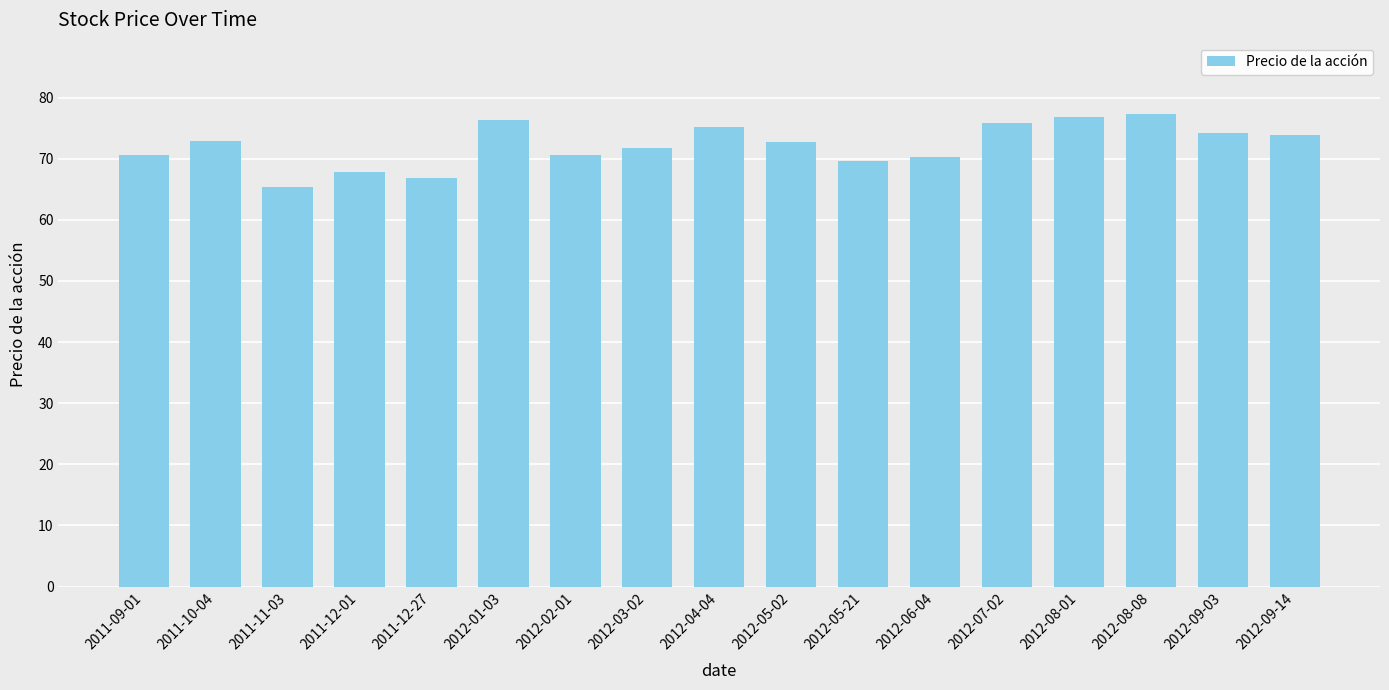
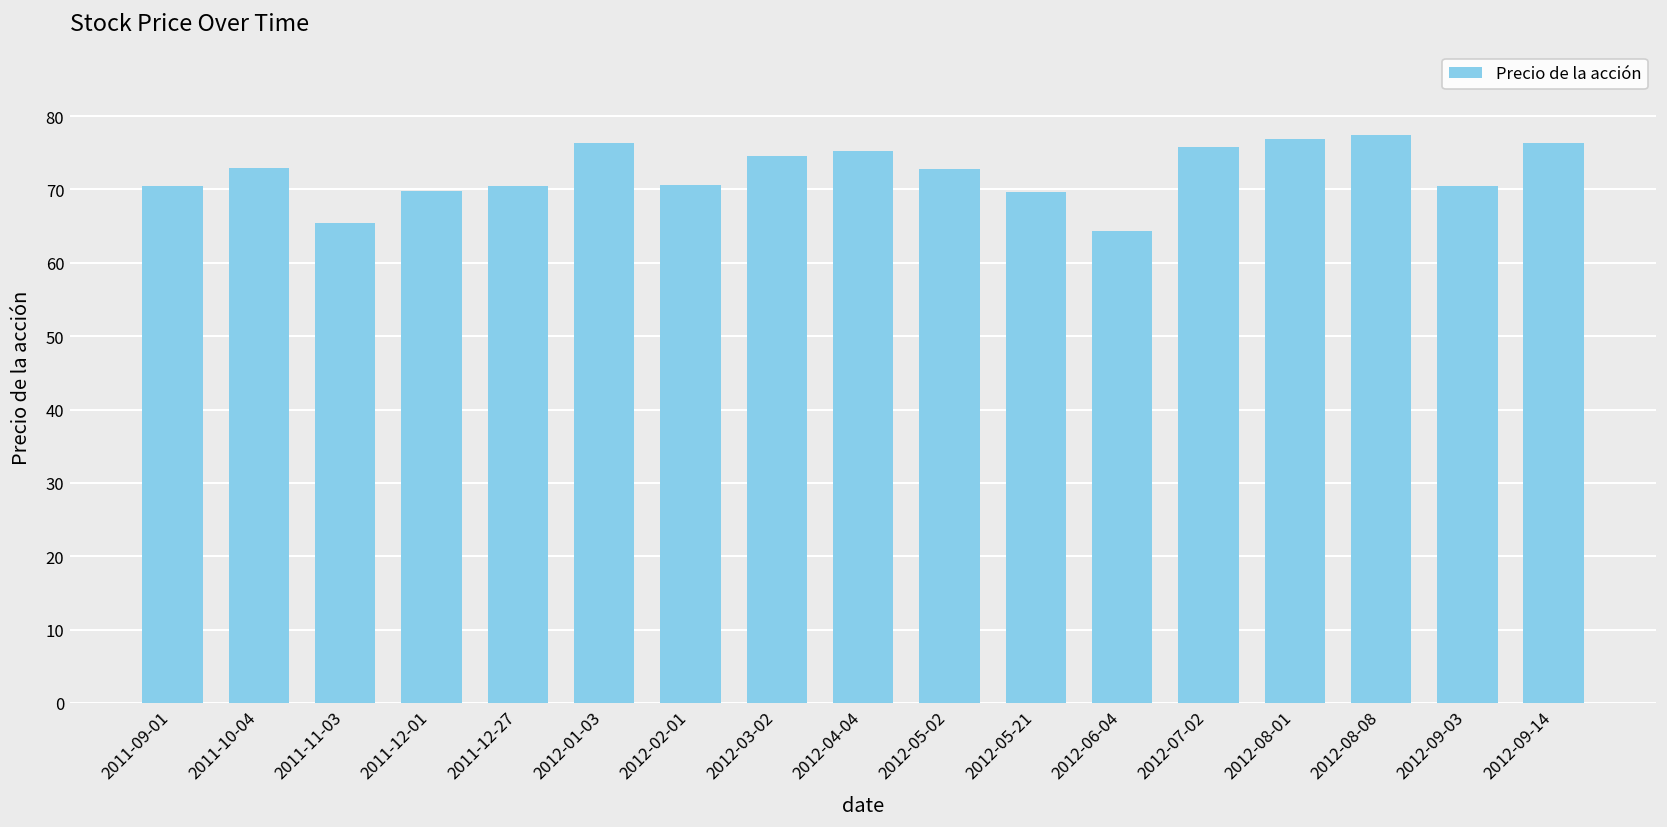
2011-12-01: 68 -> 70
2011-12-27: 67 -> 70
2012-03-02: 72 -> 75
2012-06-04: 70 -> 64
2012-09-03: 74 -> 70
2012-09-14: 74 -> 76
